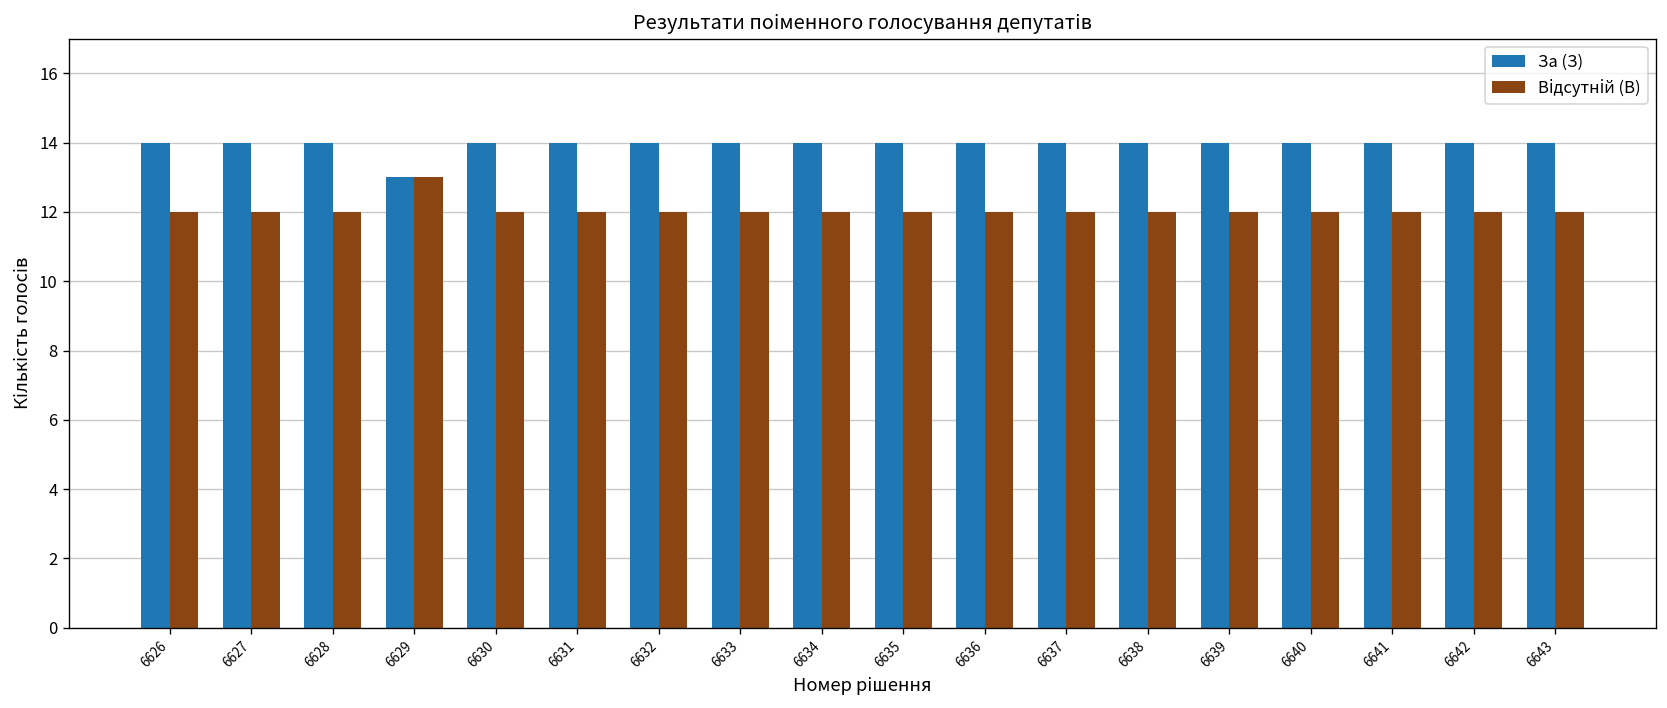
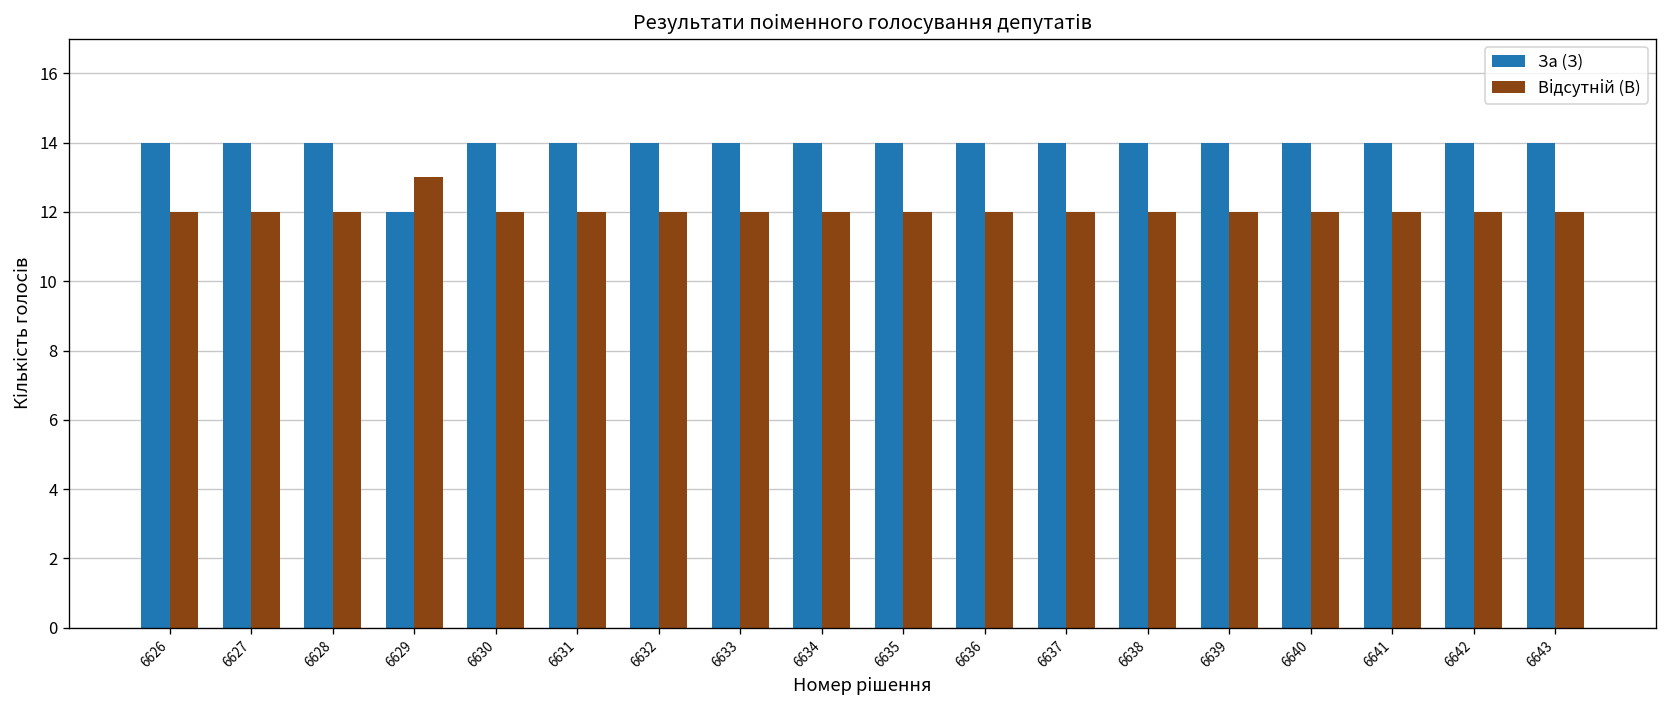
За (З), 6629: 13 -> 12
